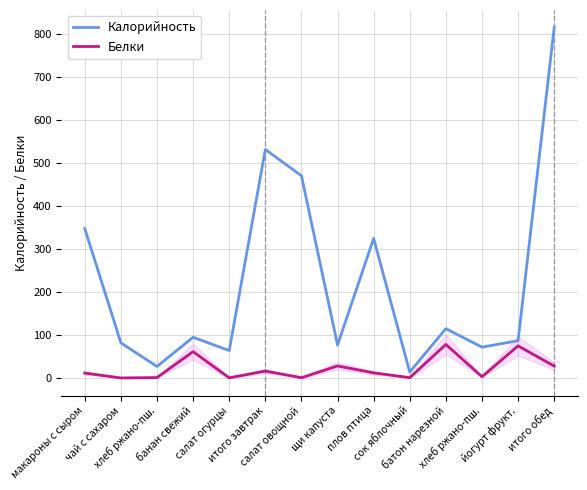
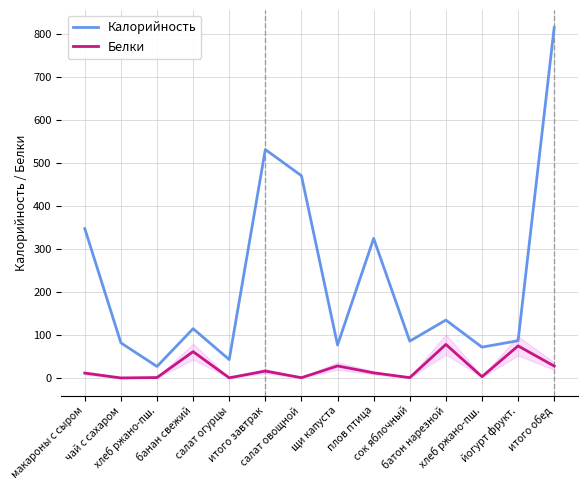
Калорийность, банан свежий: 100 -> 120
Калорийность, салат огурцы: 60 -> 40
Калорийность, сок яблочный: 10 -> 90
Калорийность, батон нарезной: 120 -> 140
